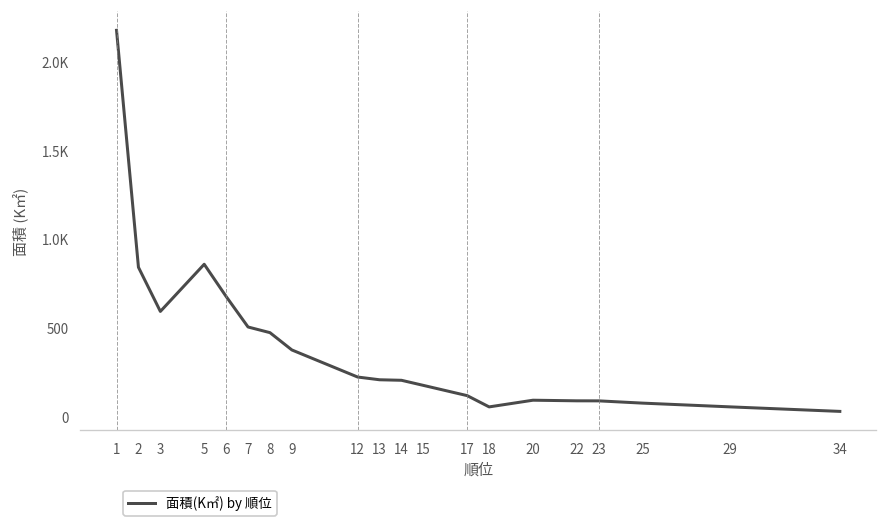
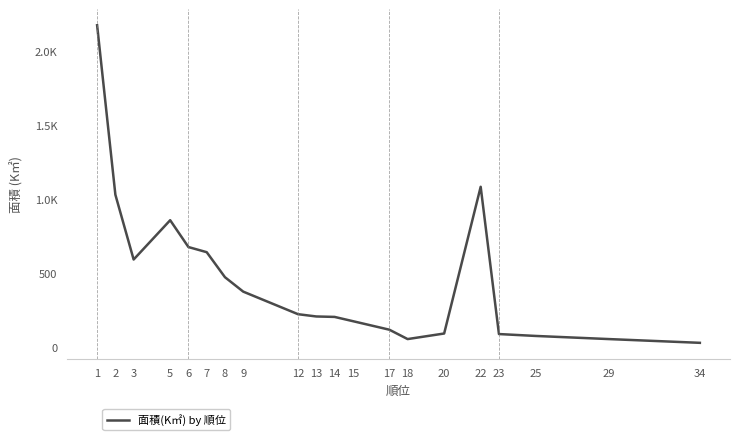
2: 840 -> 1030
7: 500 -> 640
22: 90 -> 1080
